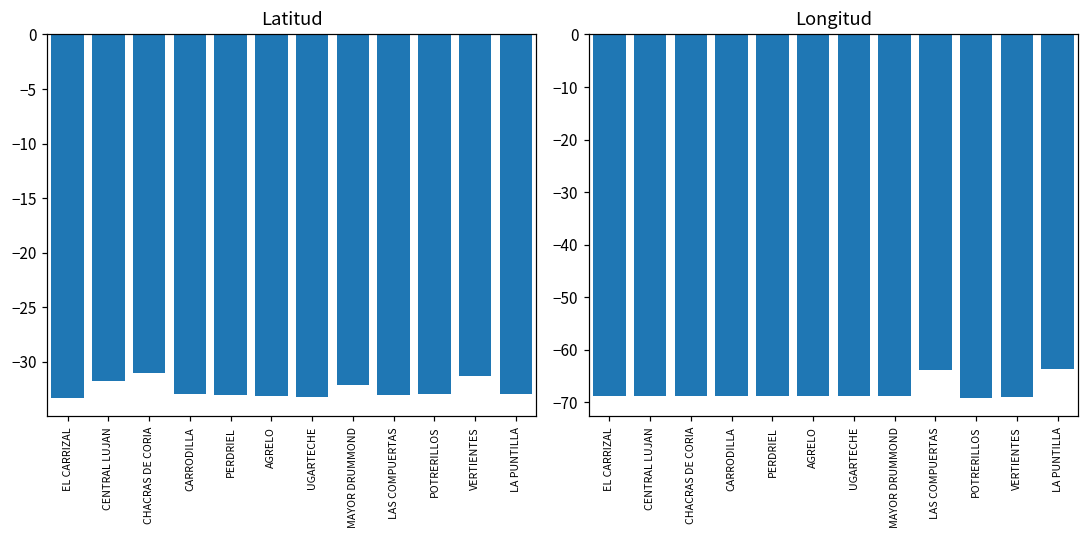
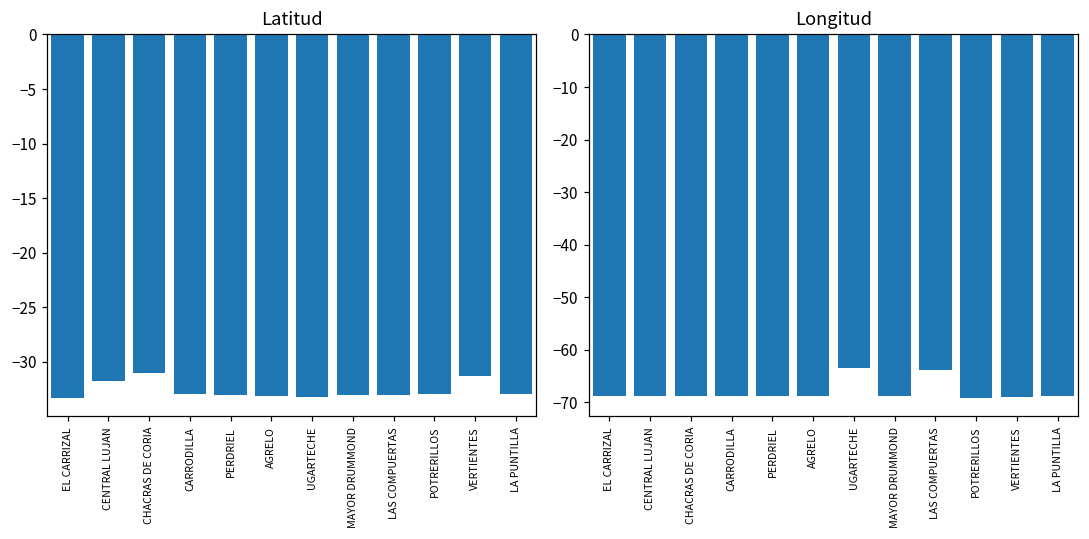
Latitud, MAYOR DRUMMOND: -32 -> -33
Longitud, UGARTECHE: -69 -> -64
Longitud, LA PUNTILLA: -64 -> -69
